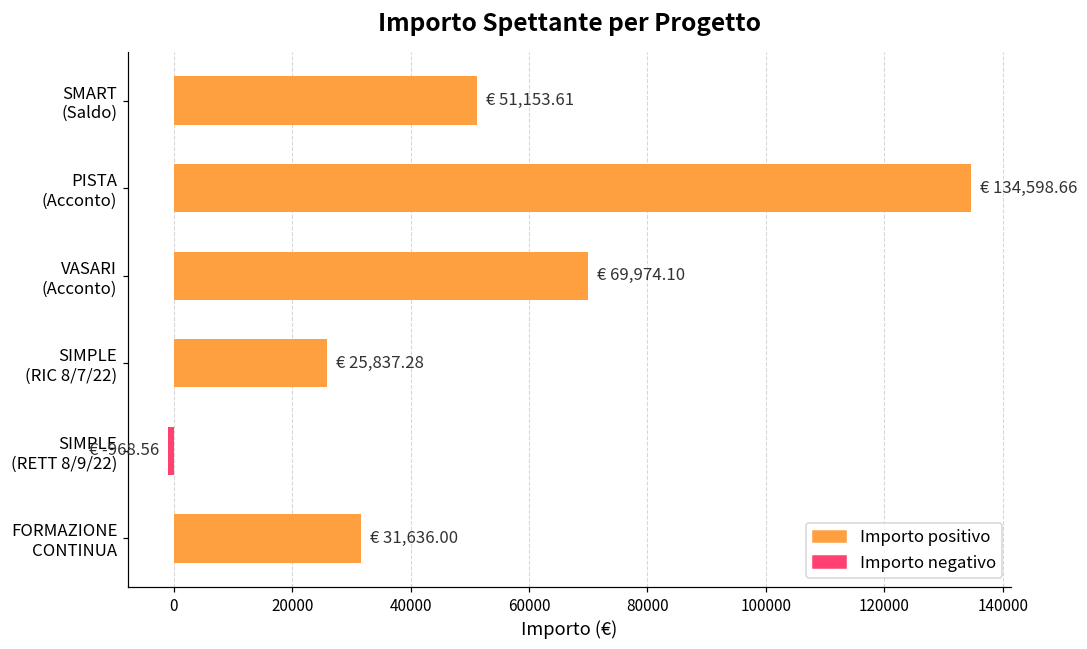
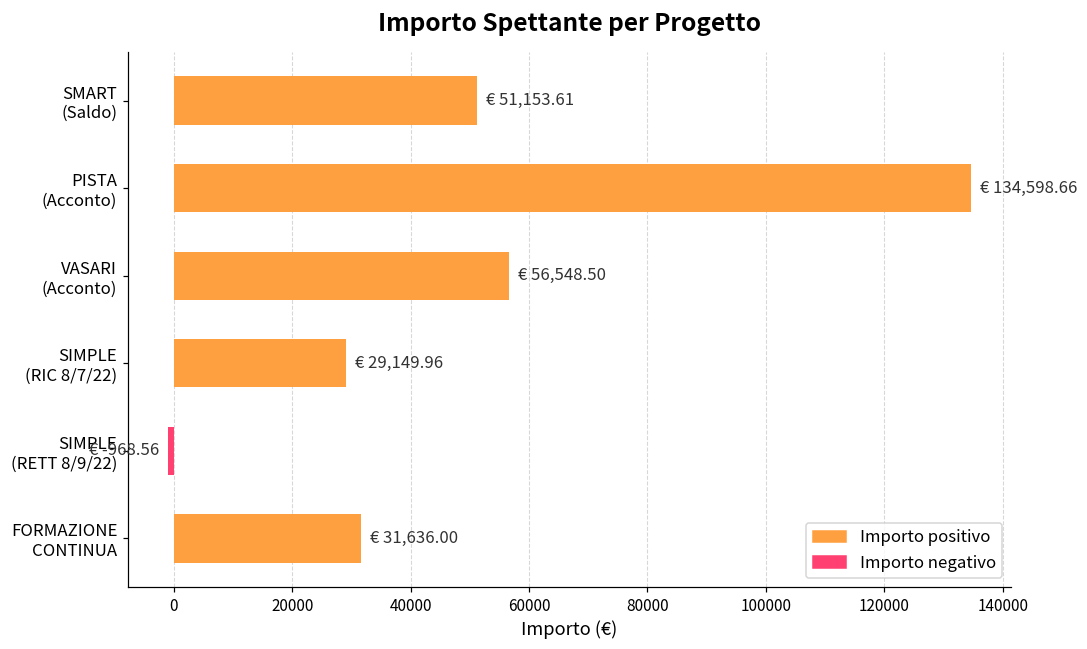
VASARI (Acconto): 69,974.10 -> 56,548.50
SIMPLE (RIC 8/7/22): 25,837.28 -> 29,149.96
